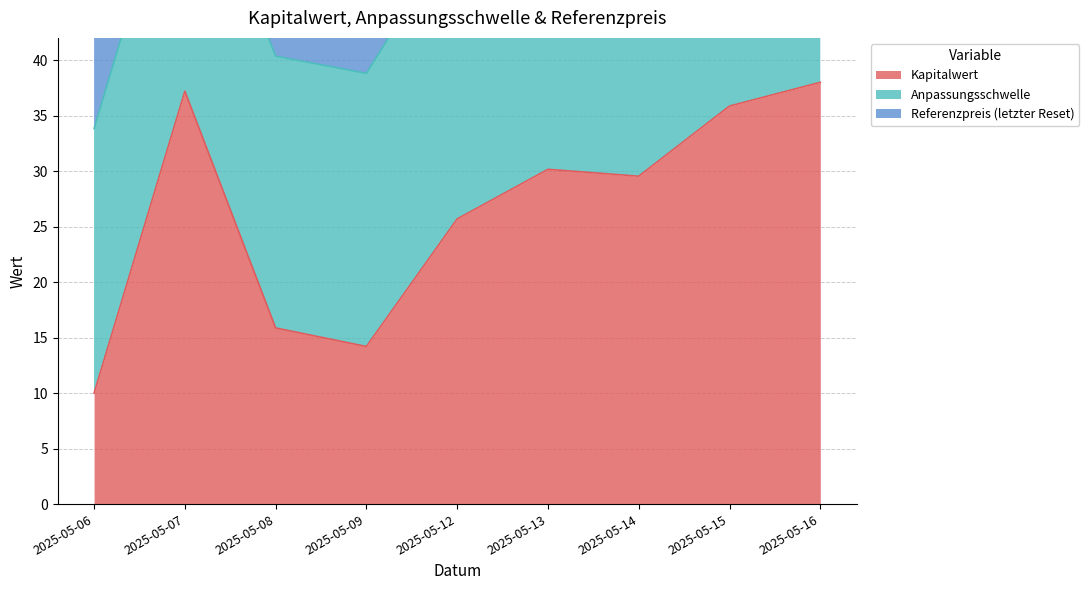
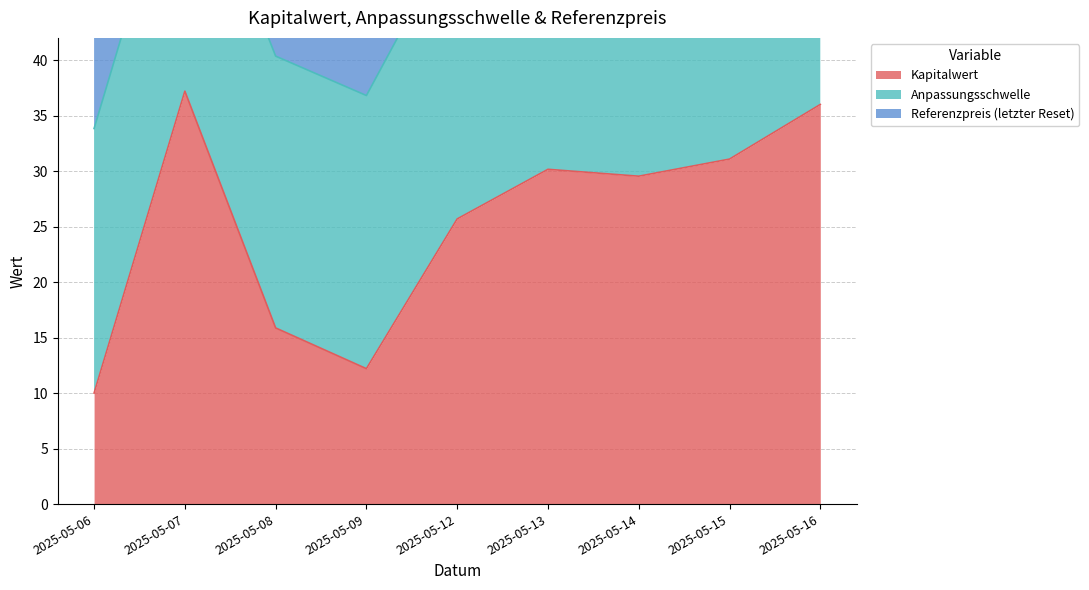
Kapitalwert, 2025-05-09: 14.2 -> 12.2
Kapitalwert, 2025-05-15: 35.9 -> 31.1
Kapitalwert, 2025-05-16: 38 -> 36
